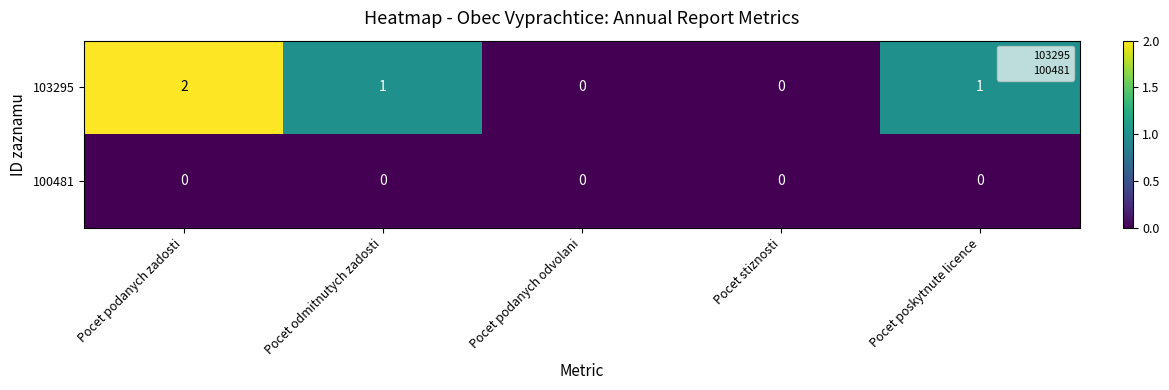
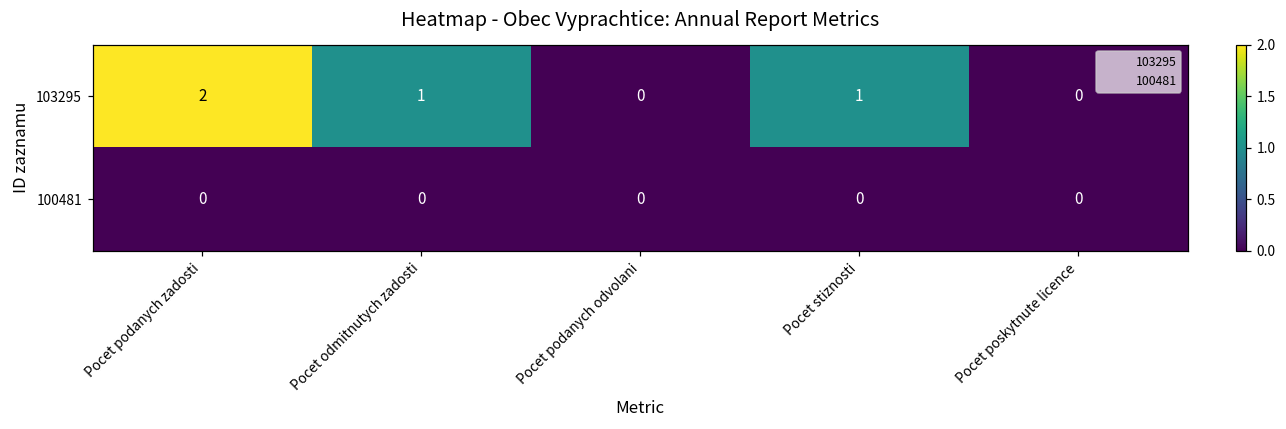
103295, Pocet stiznosti: 0 -> 1
103295, Pocet poskytnute licence: 1 -> 0
